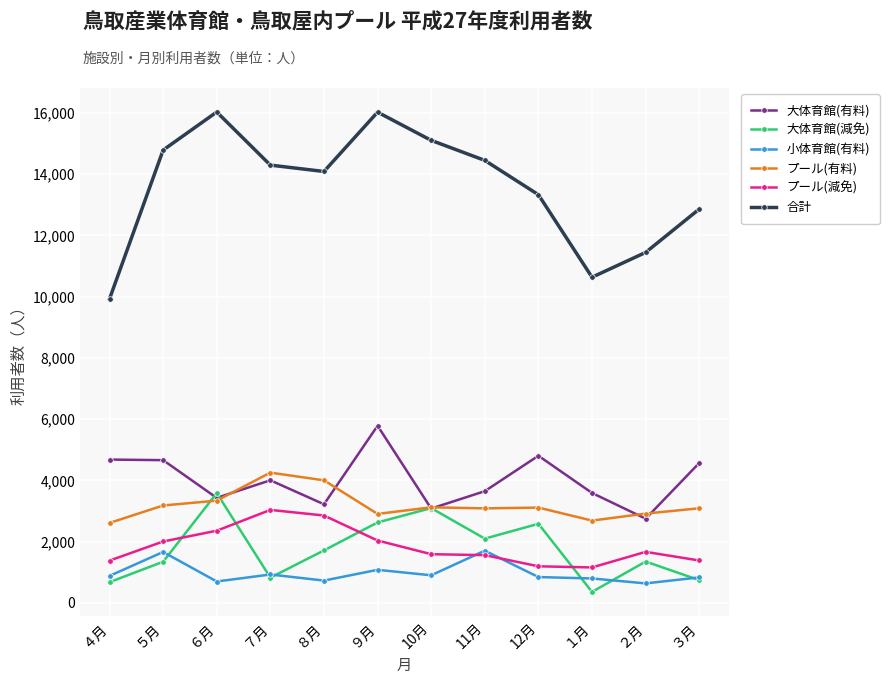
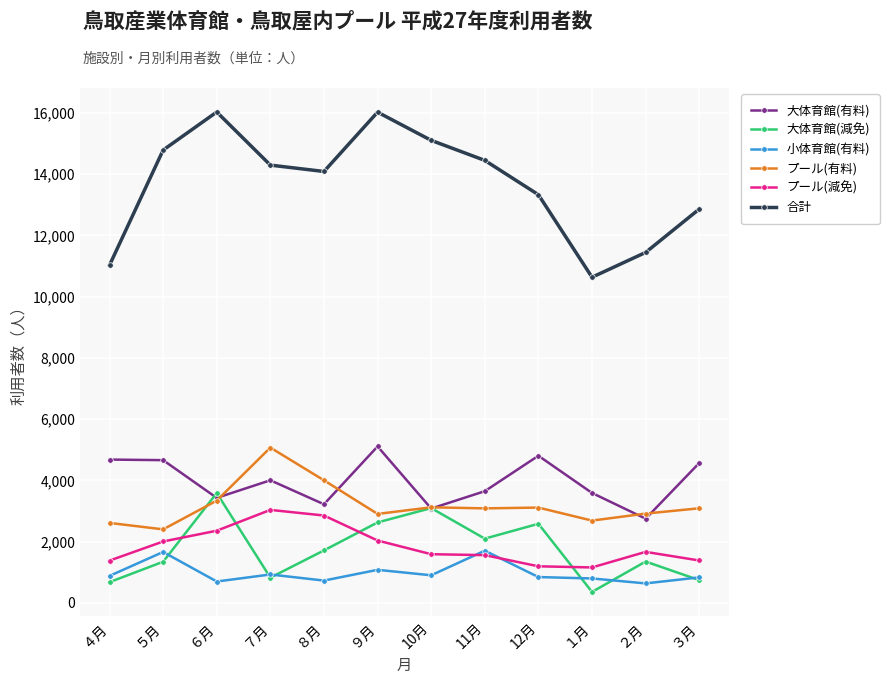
合計, ４月: 9,900 -> 11,000
プール(有料), ５月: 3,200 -> 2,400
プール(有料), ７月: 4,300 -> 5,100
大体育館(有料), ９月: 5,800 -> 5,100
